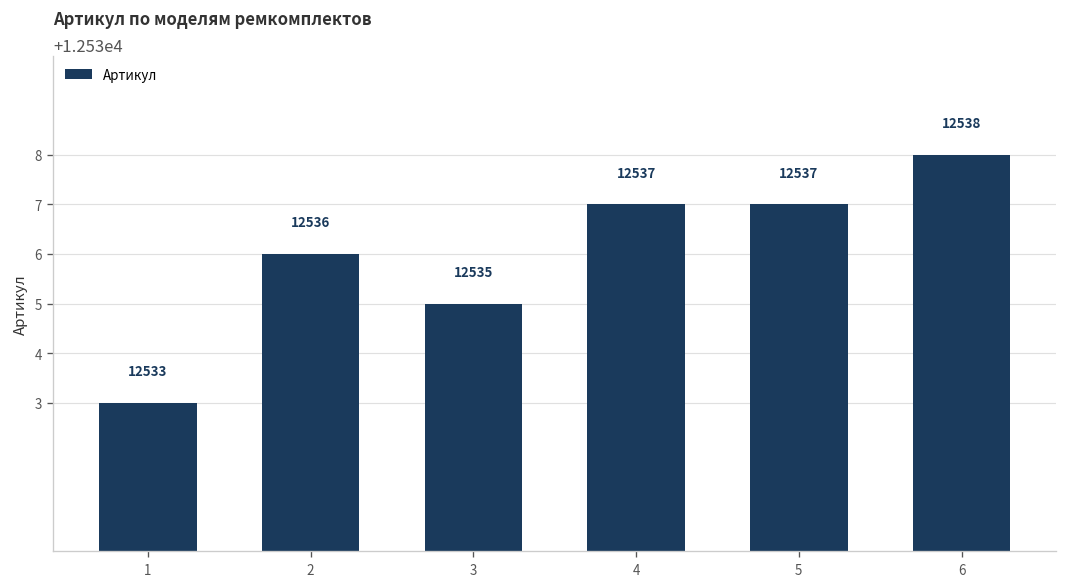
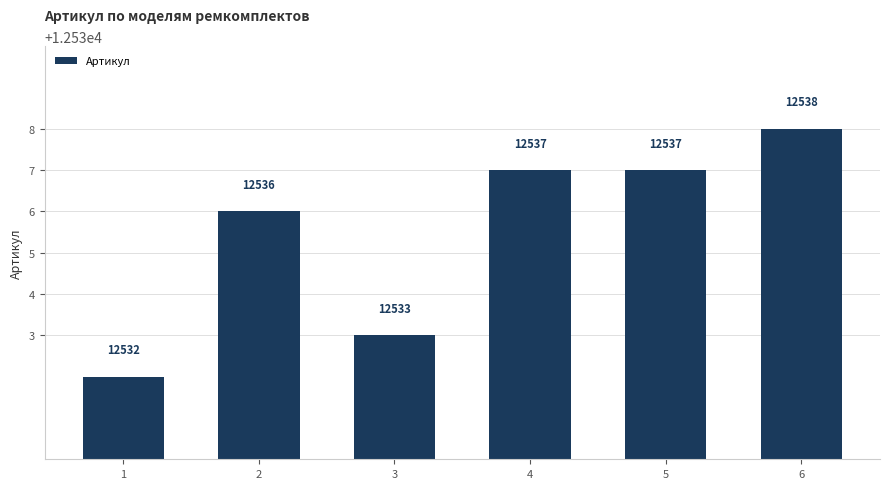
1: 12533 -> 12532
3: 12535 -> 12533
